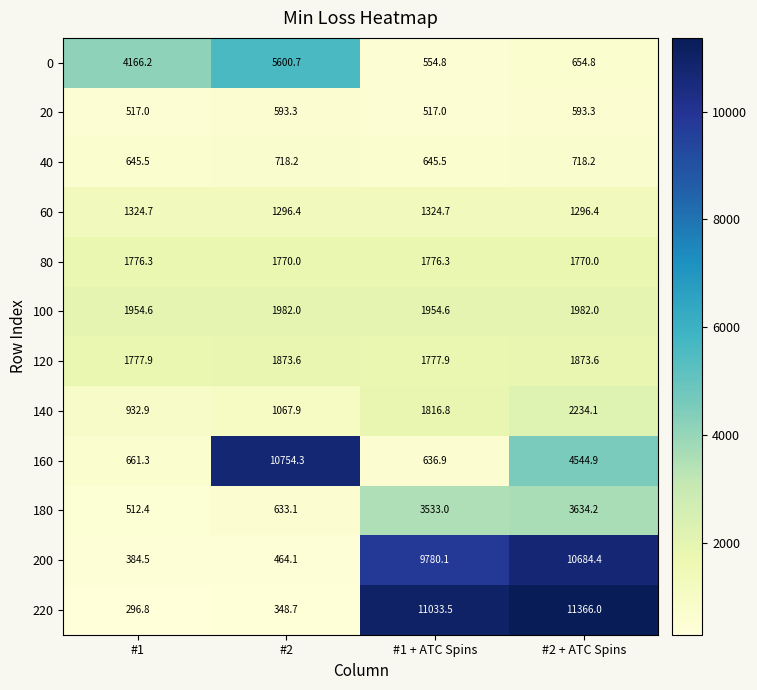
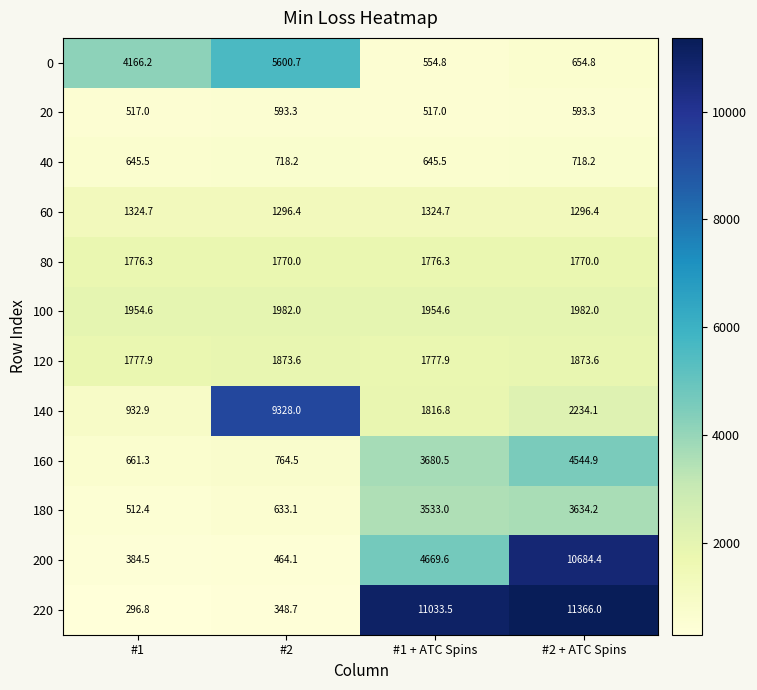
140, #2: 1067.9 -> 9328.0
160, #2: 10754.3 -> 764.5
160, #1 + ATC Spins: 636.9 -> 3680.5
200, #1 + ATC Spins: 9780.1 -> 4669.6
